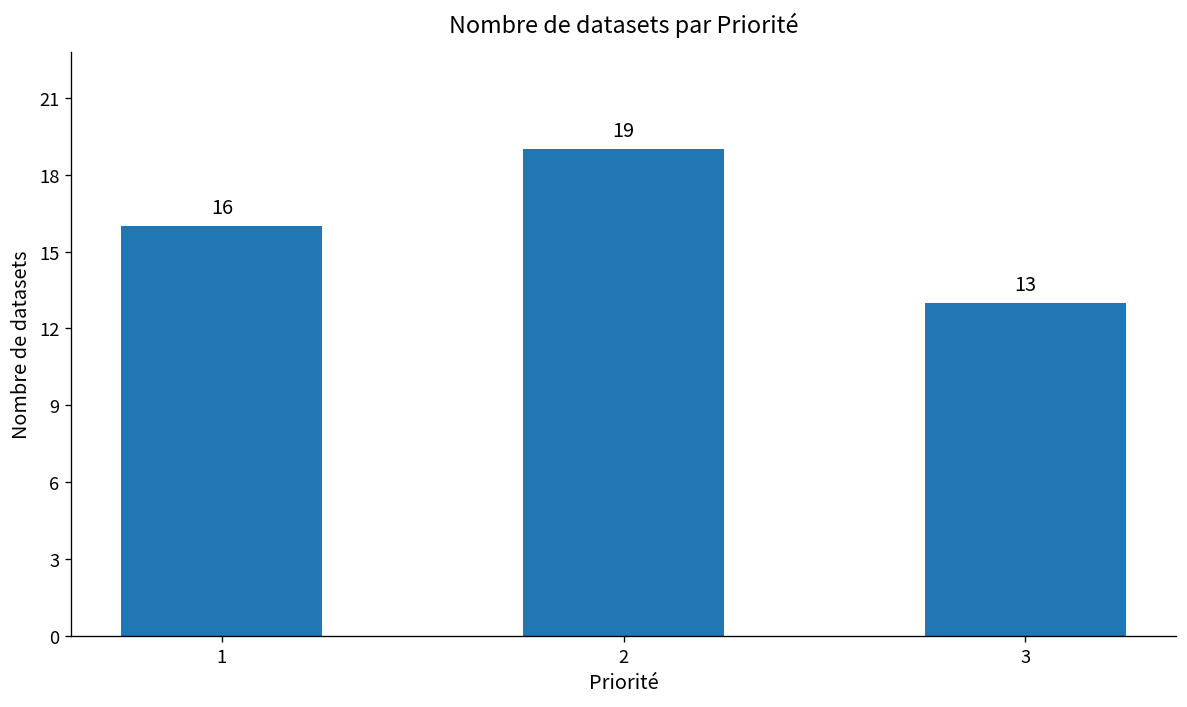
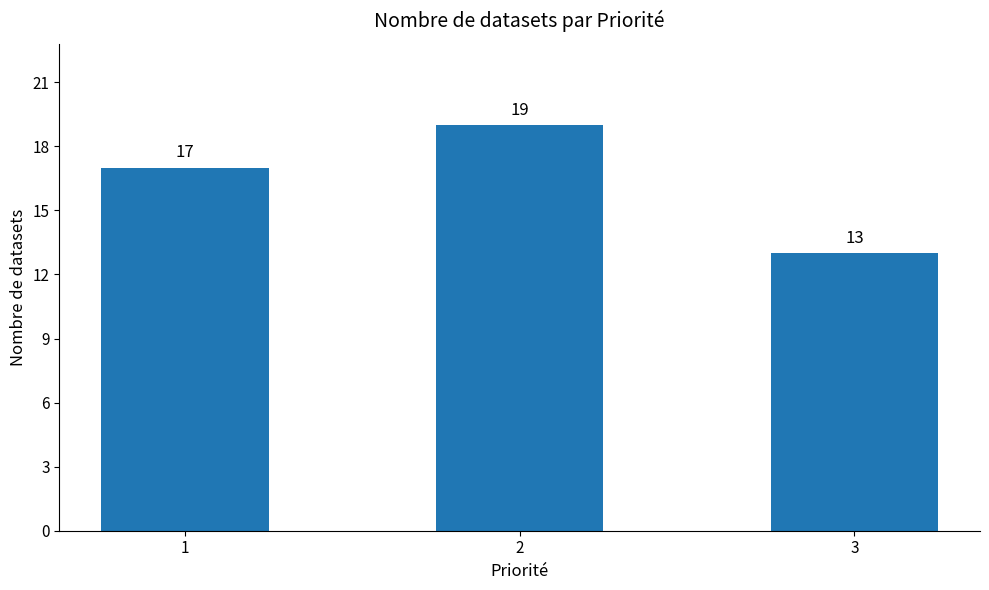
1: 16 -> 17
